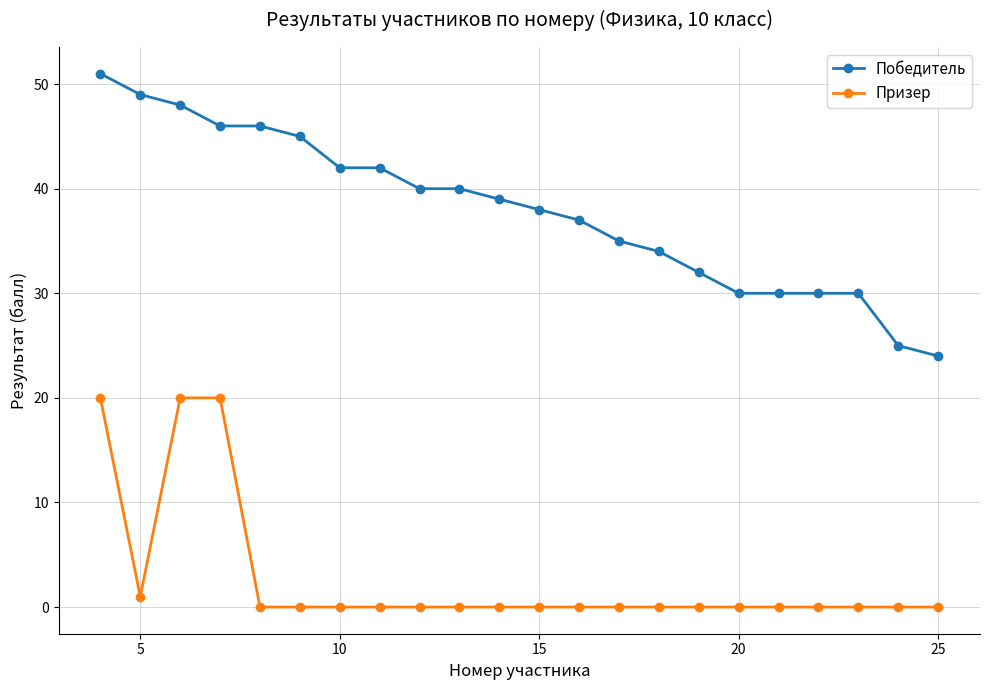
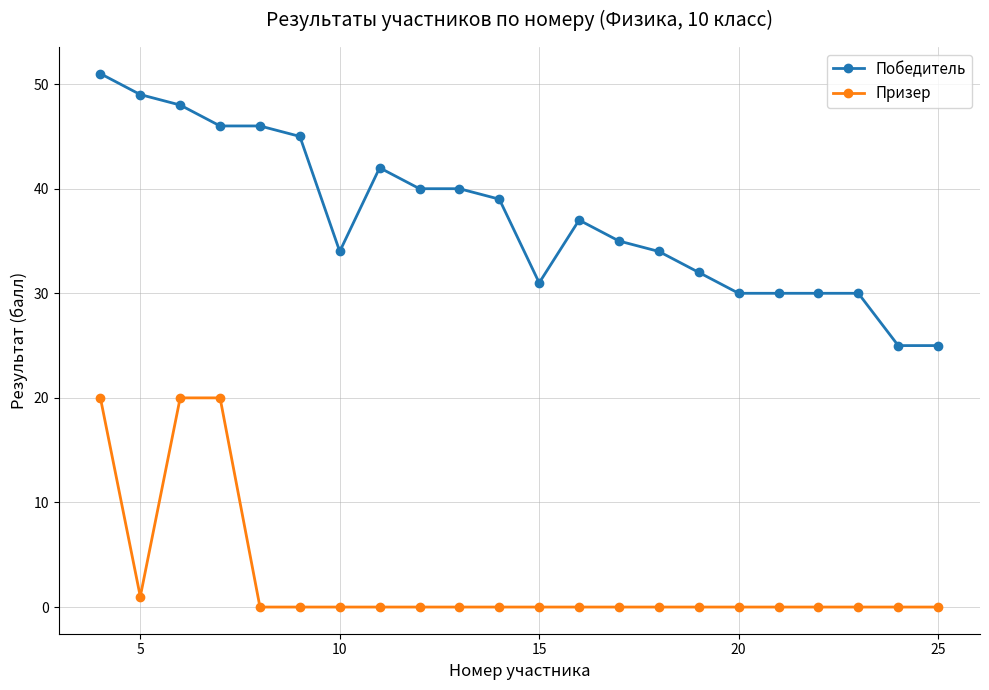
Победитель, 10: 42 -> 34
Победитель, 15: 38 -> 31
Победитель, 25: 24 -> 25
